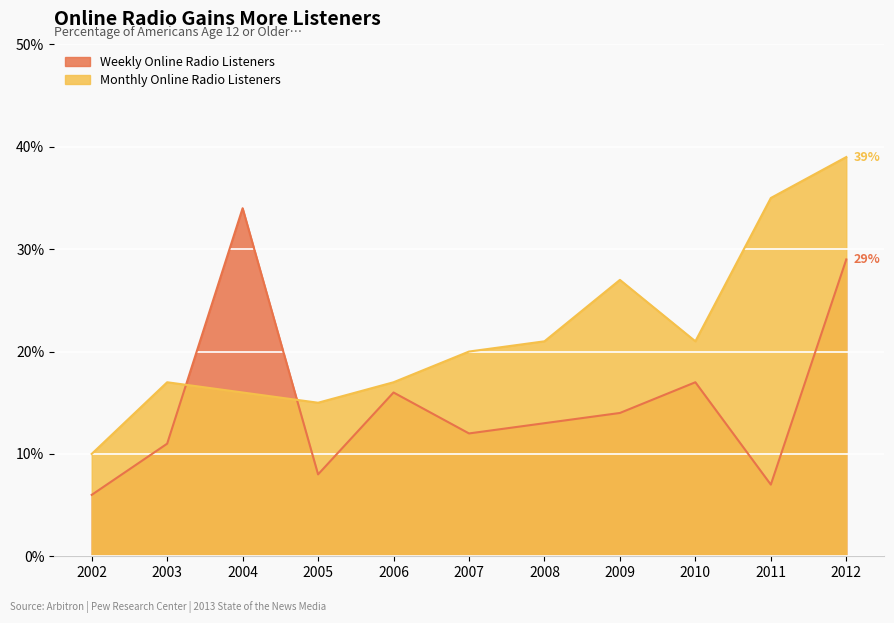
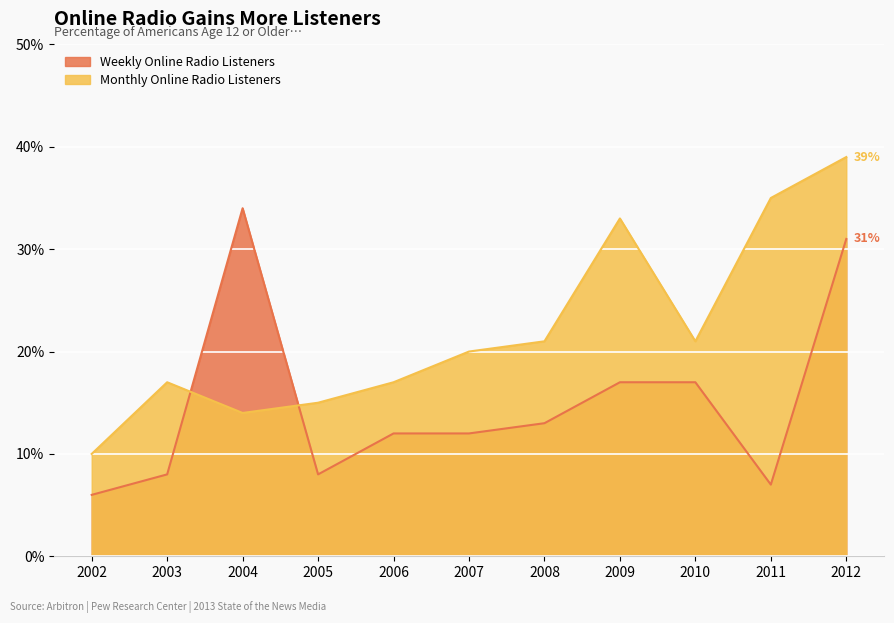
Weekly Online Radio Listeners, 2003: 11% -> 8%
Monthly Online Radio Listeners, 2004: 16% -> 14%
Weekly Online Radio Listeners, 2006: 16% -> 12%
Weekly Online Radio Listeners, 2009: 14% -> 17%
Monthly Online Radio Listeners, 2009: 27% -> 33%
Weekly Online Radio Listeners, 2012: 29% -> 31%
